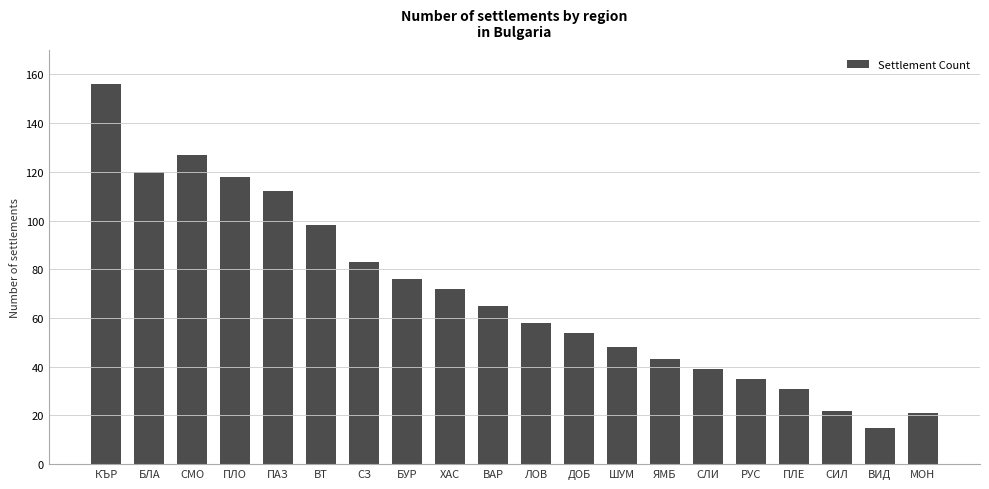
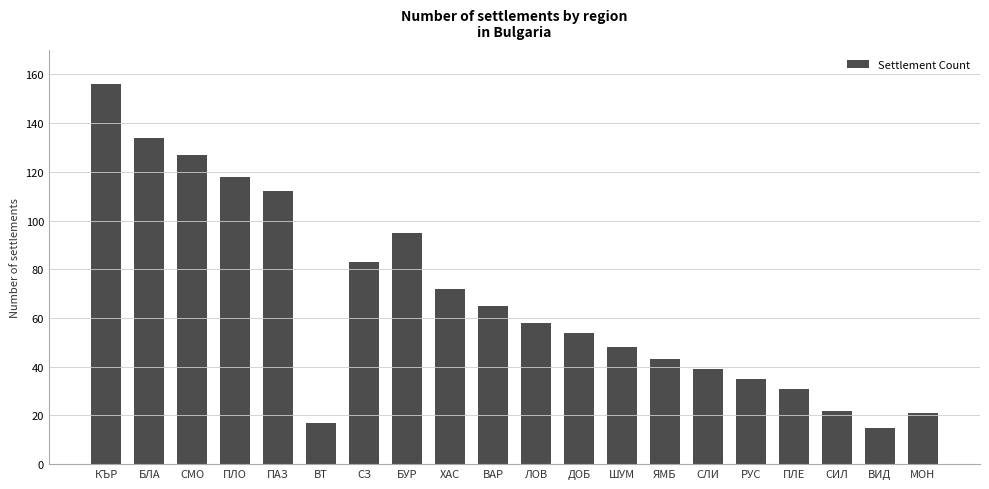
БЛА: 120 -> 134
ВТ: 98 -> 17
БУР: 76 -> 95
